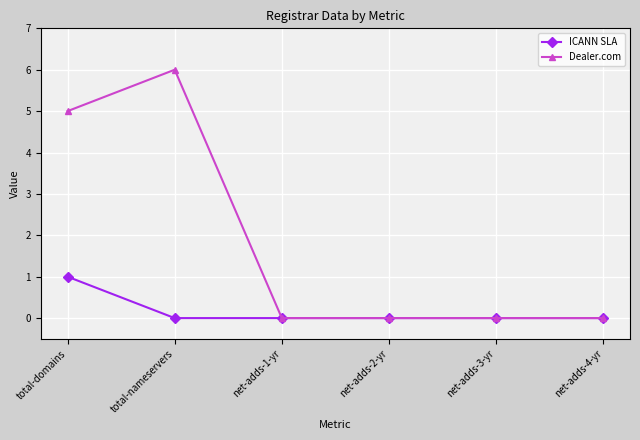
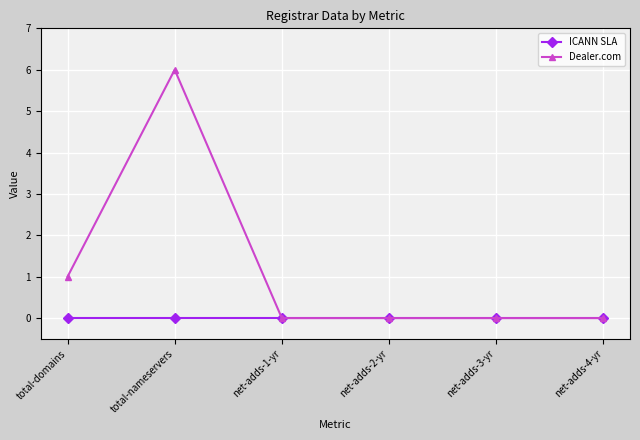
ICANN SLA, total-domains: 1 -> 0
Dealer.com, total-domains: 5 -> 1
